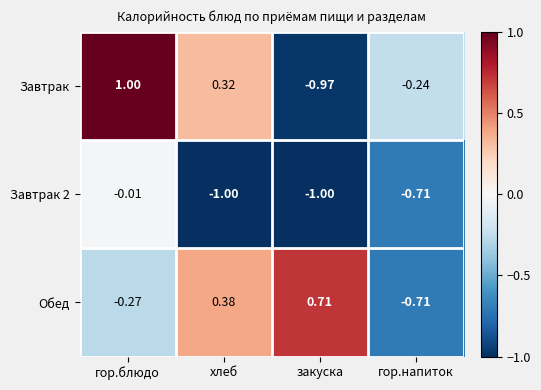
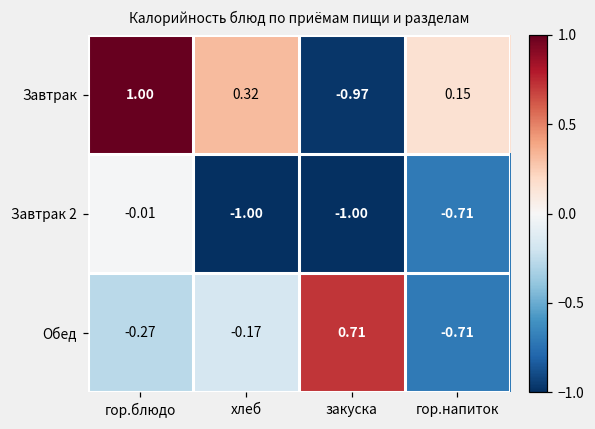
Завтрак, гор.напиток: -0.24 -> 0.15
Обед, хлеб: 0.38 -> -0.17
